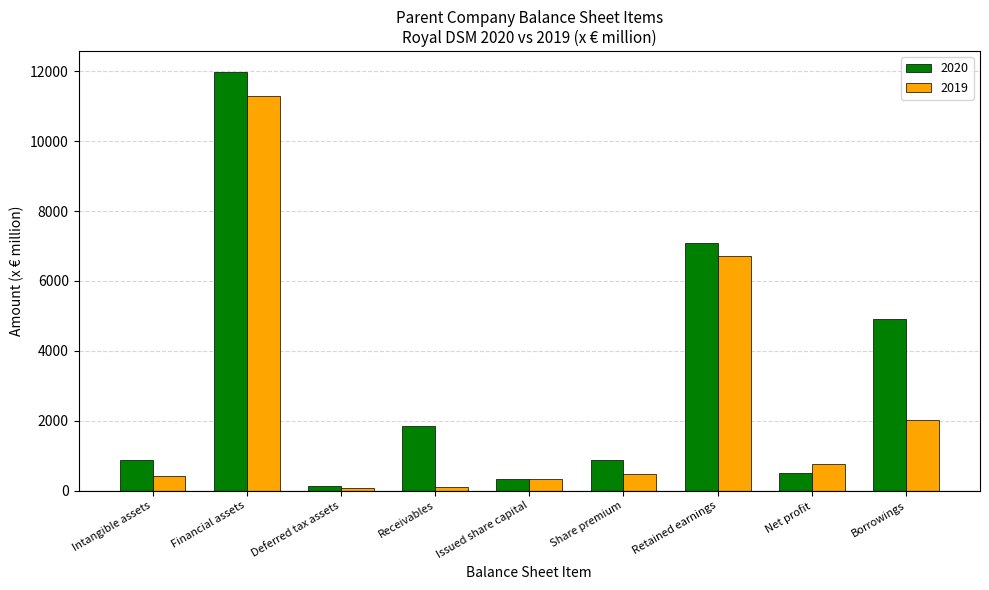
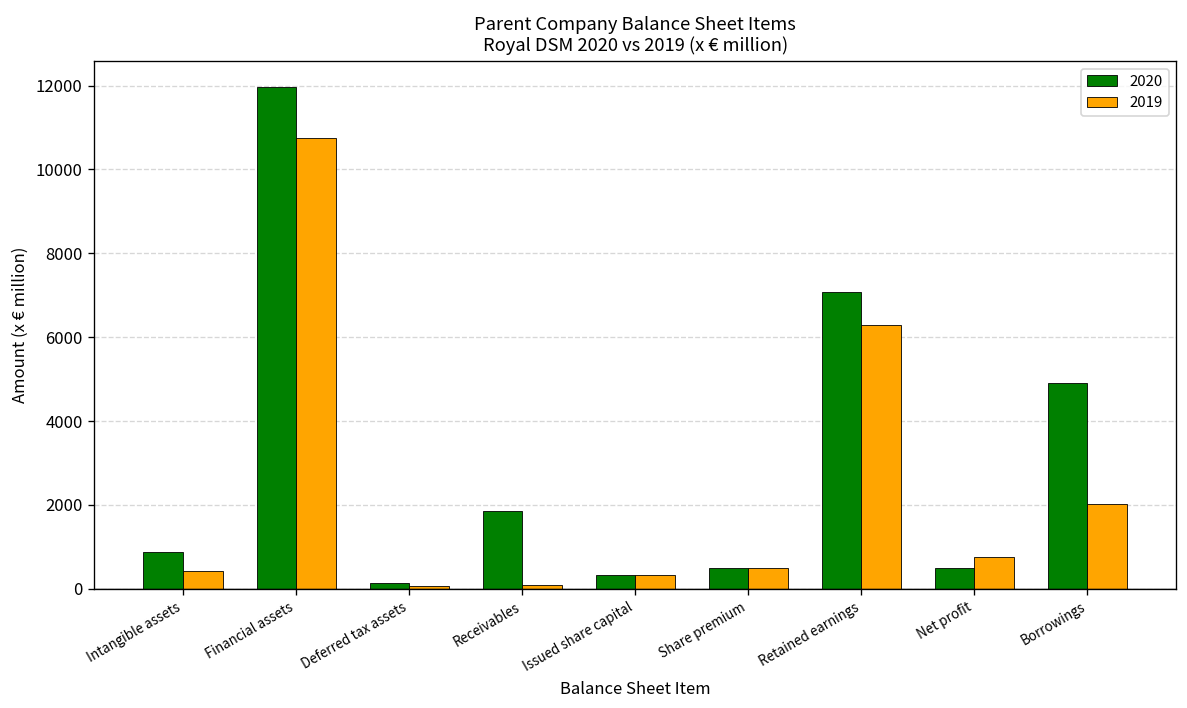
2019, Financial assets: 11300 -> 10700
2020, Share premium: 900 -> 500
2019, Retained earnings: 6700 -> 6300
